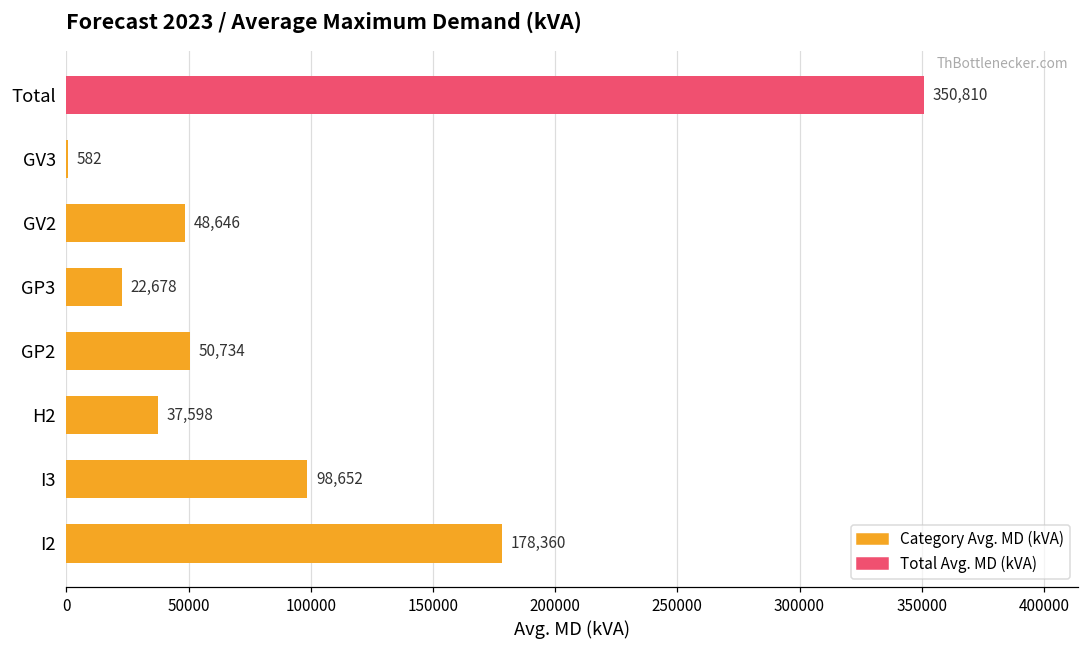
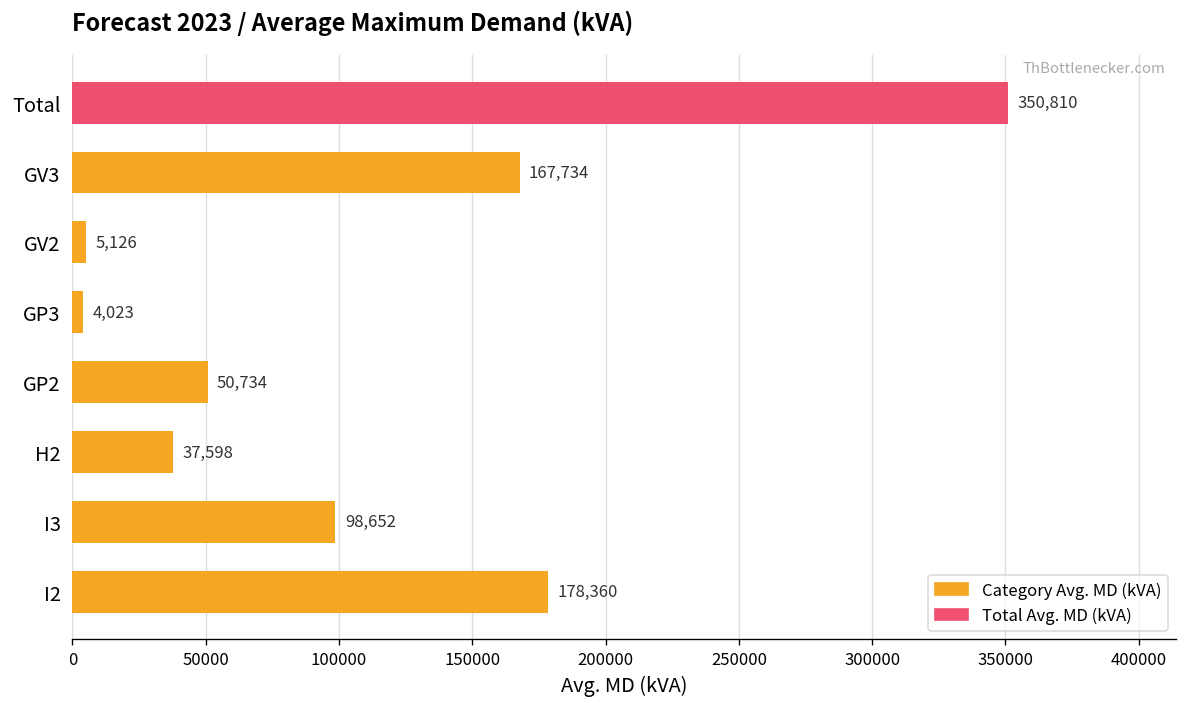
GV3: 582 -> 167,734
GV2: 48,646 -> 5,126
GP3: 22,678 -> 4,023
